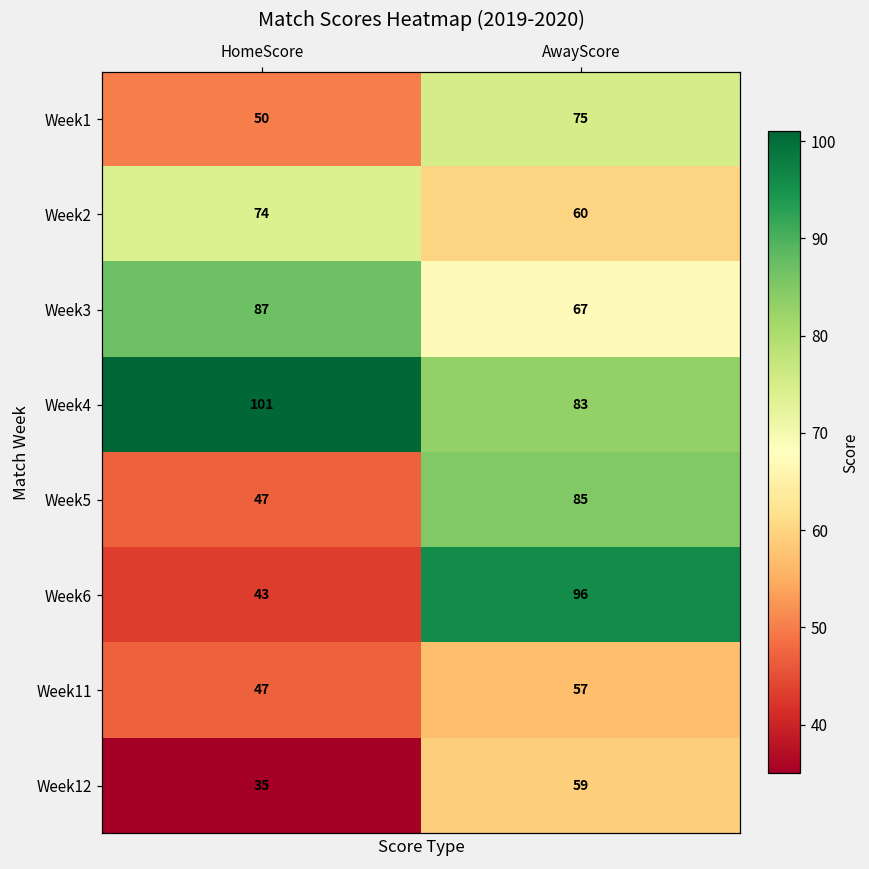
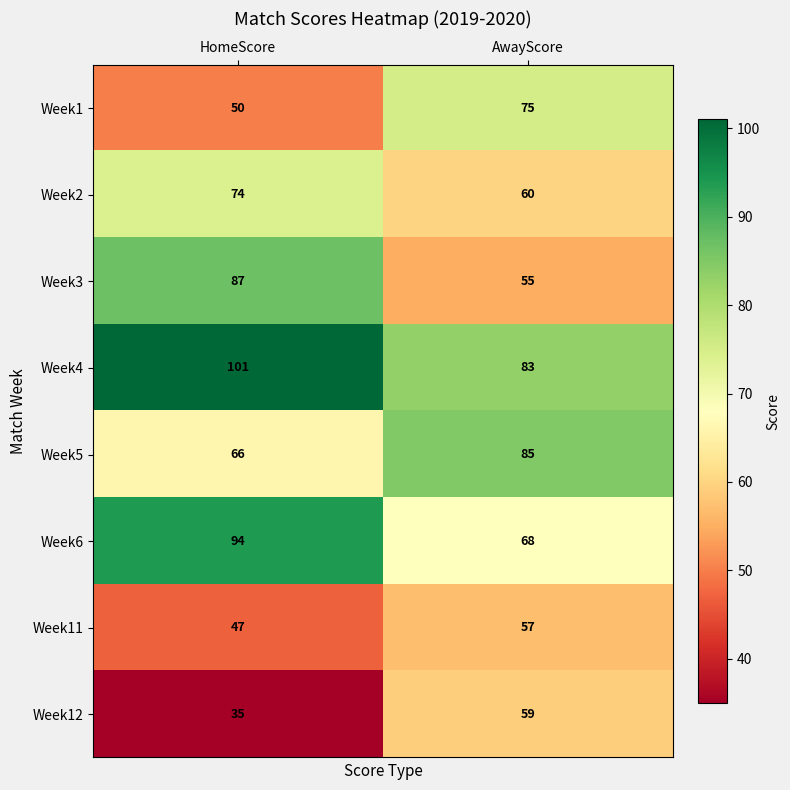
Week3, AwayScore: 67 -> 55
Week5, HomeScore: 47 -> 66
Week6, HomeScore: 43 -> 94
Week6, AwayScore: 96 -> 68
